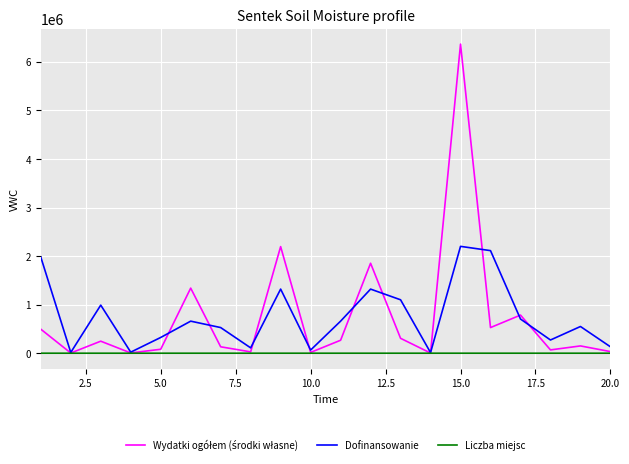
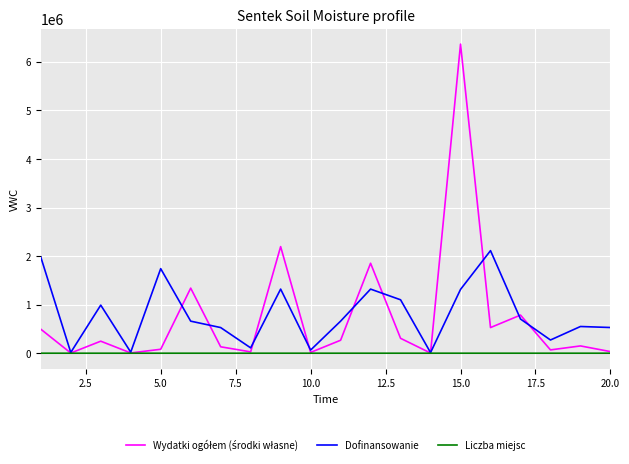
Dofinansowanie, 5.0: 300000 -> 1700000
Dofinansowanie, 15.0: 2200000 -> 1300000
Dofinansowanie, 20.0: 100000 -> 500000
